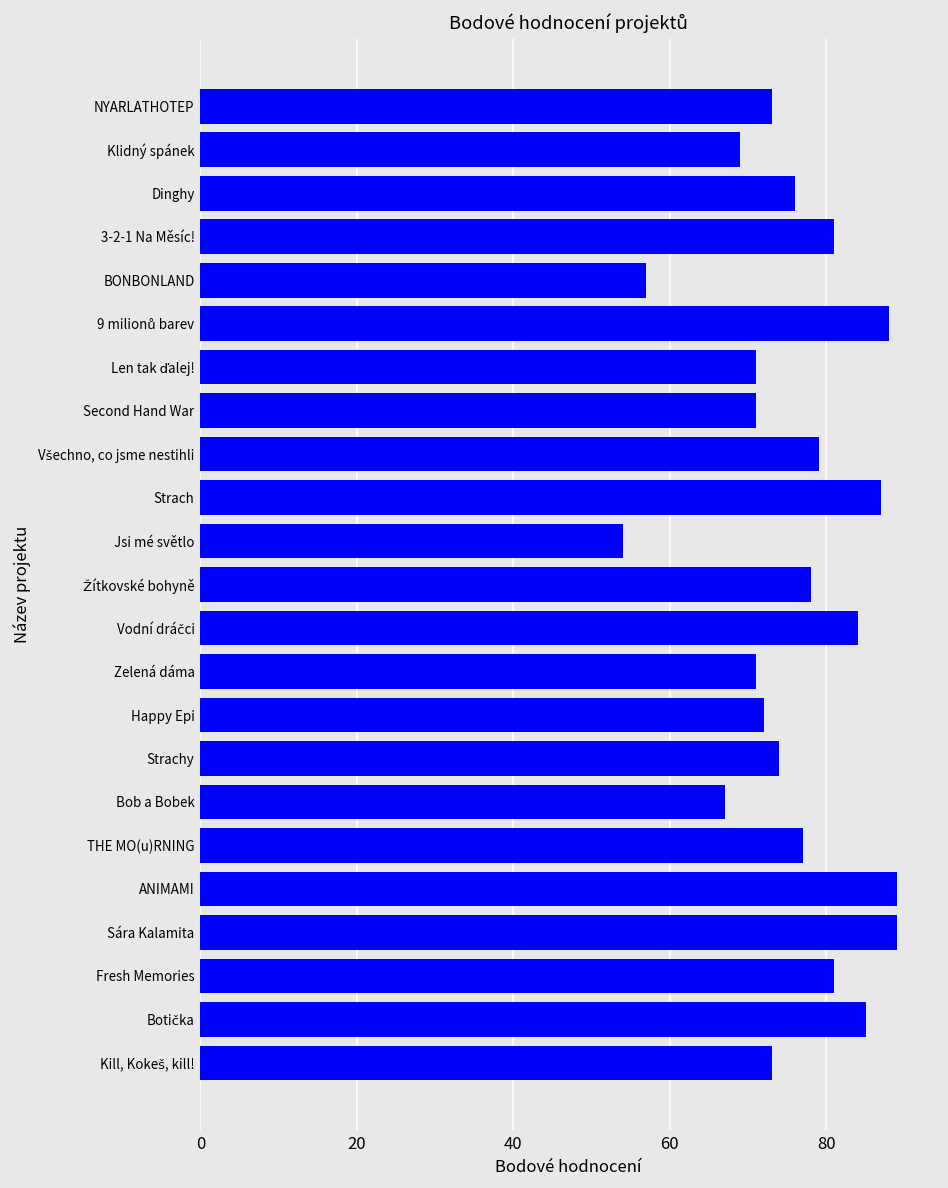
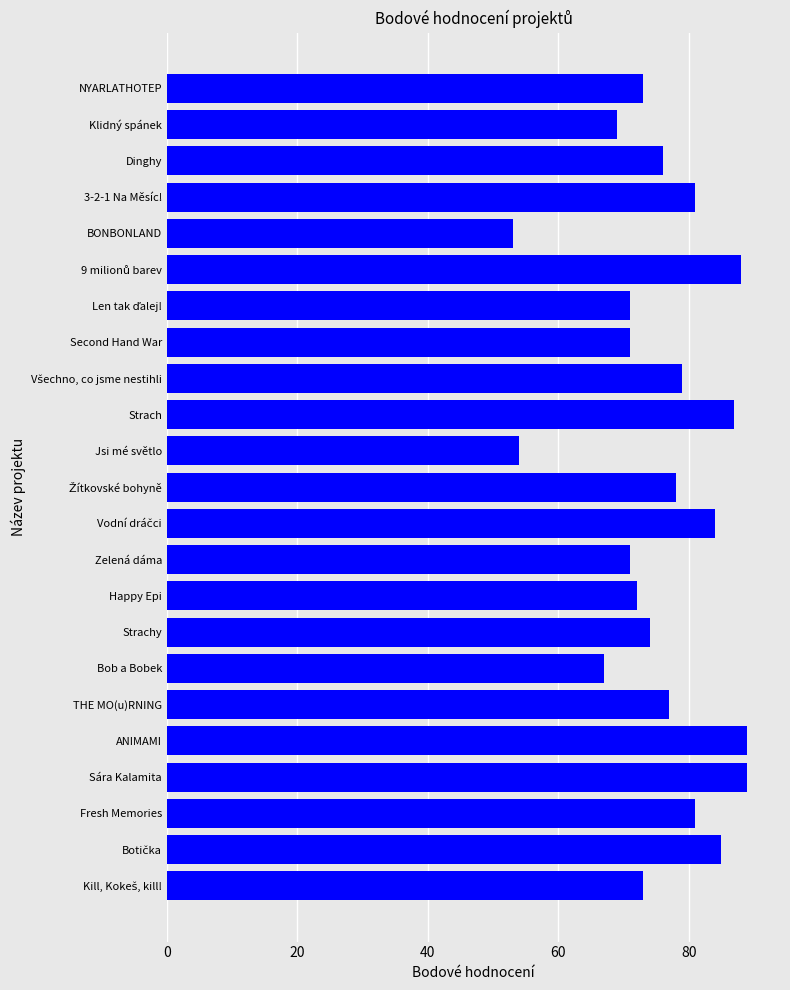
BONBONLAND: 57 -> 53
